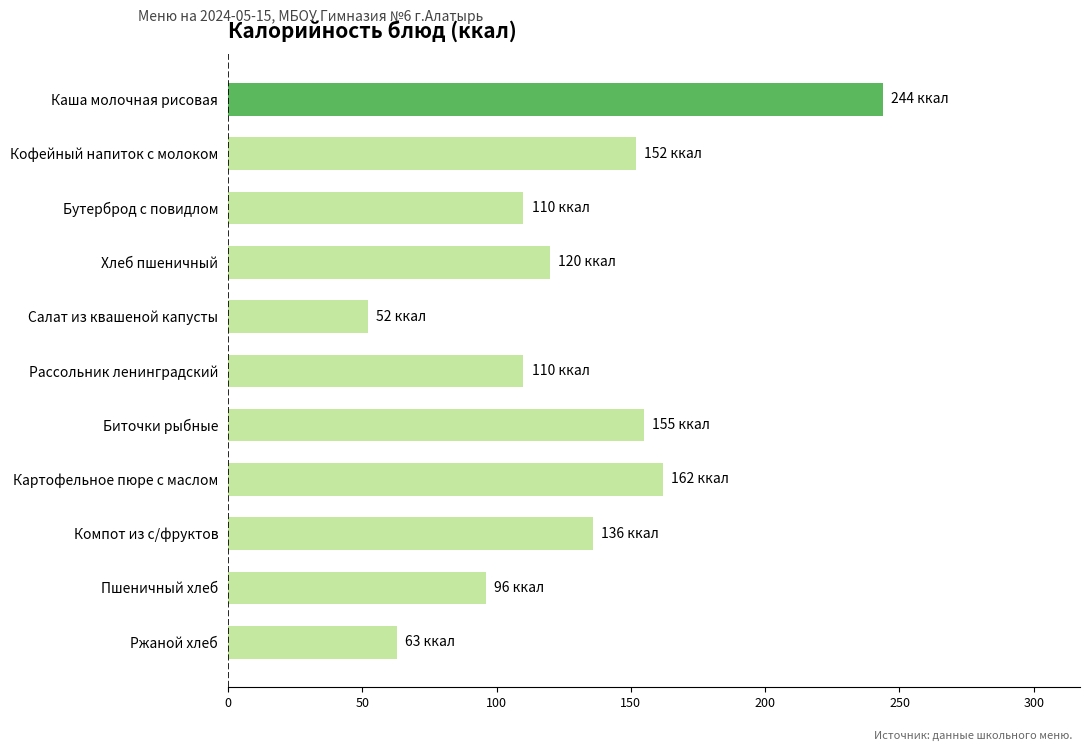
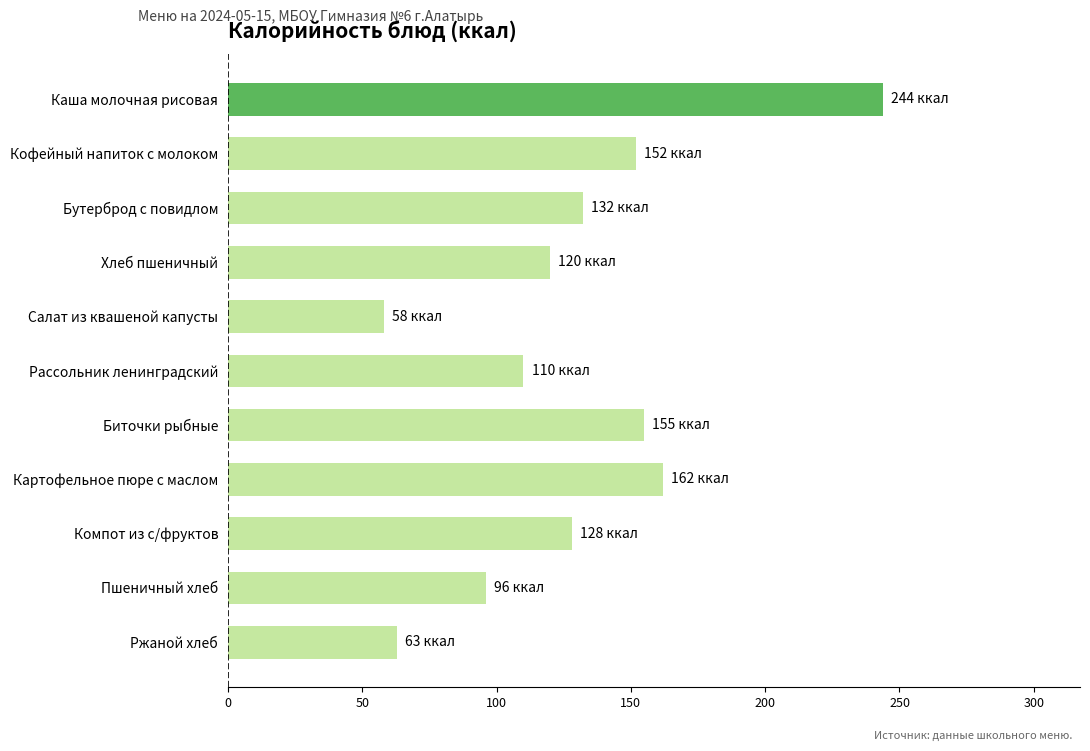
Бутерброд с повидлом: 110 -> 132
Салат из квашеной капусты: 52 -> 58
Компот из с/фруктов: 136 -> 128
